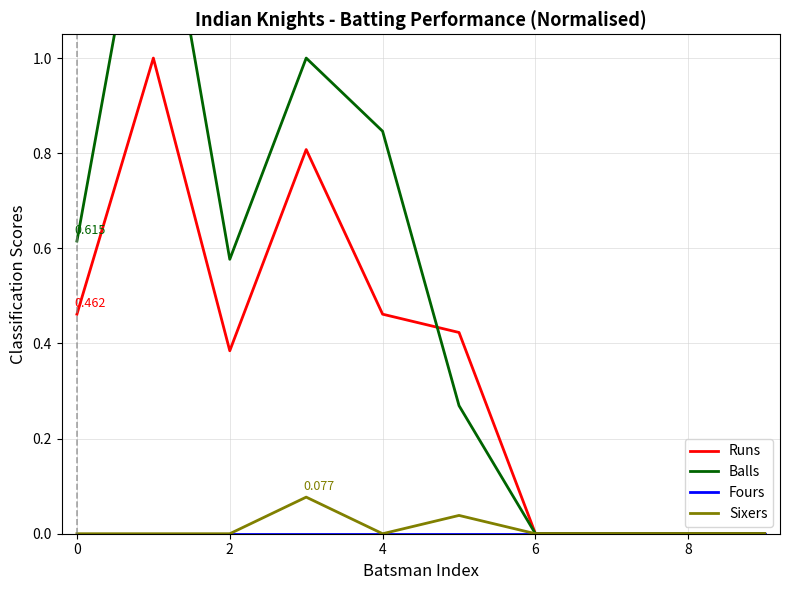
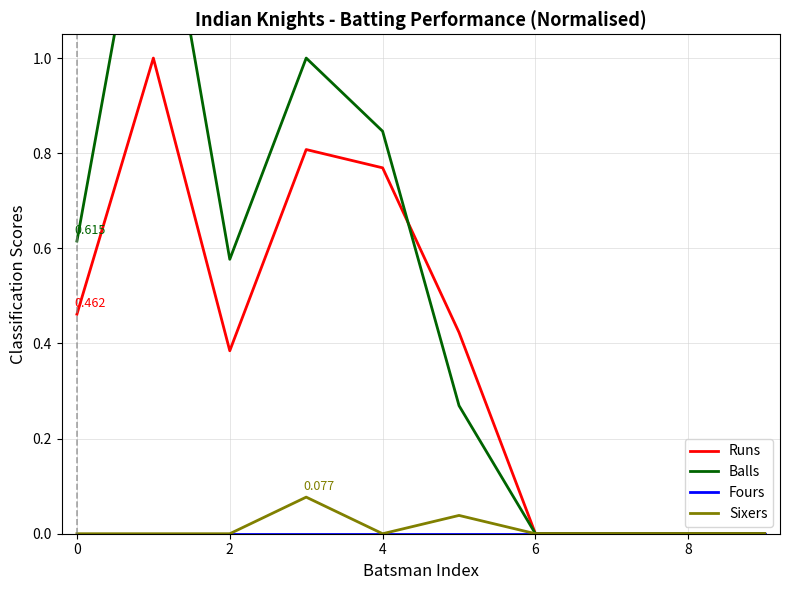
Runs, 4: 0.46 -> 0.77
